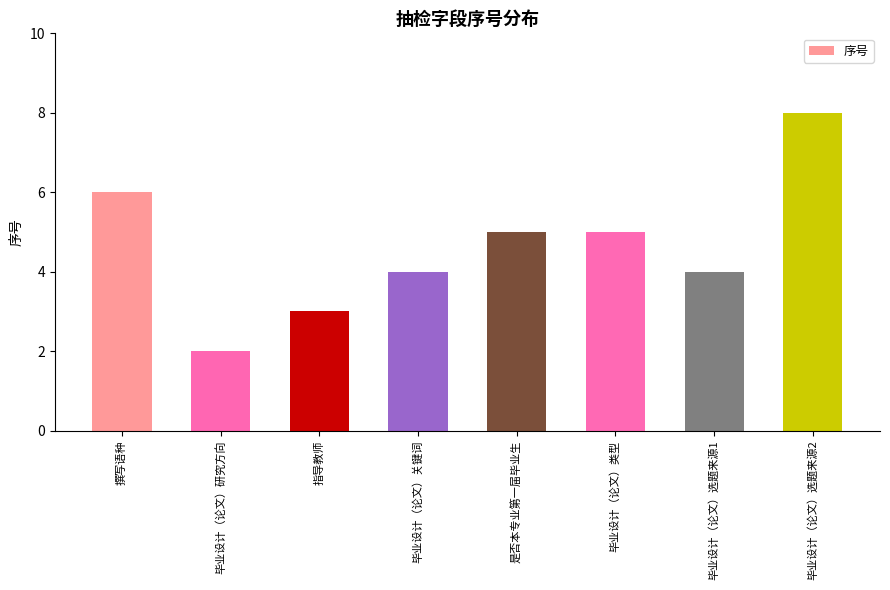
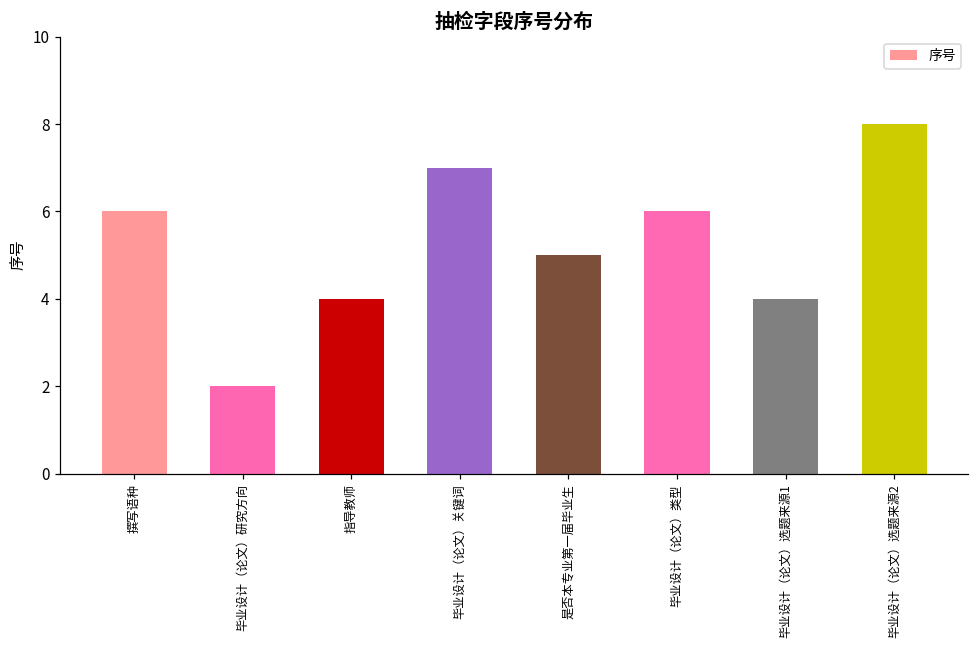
指导教师: 3 -> 4
毕业设计（论文）关键词: 4 -> 7
毕业设计（论文）类型: 5 -> 6
